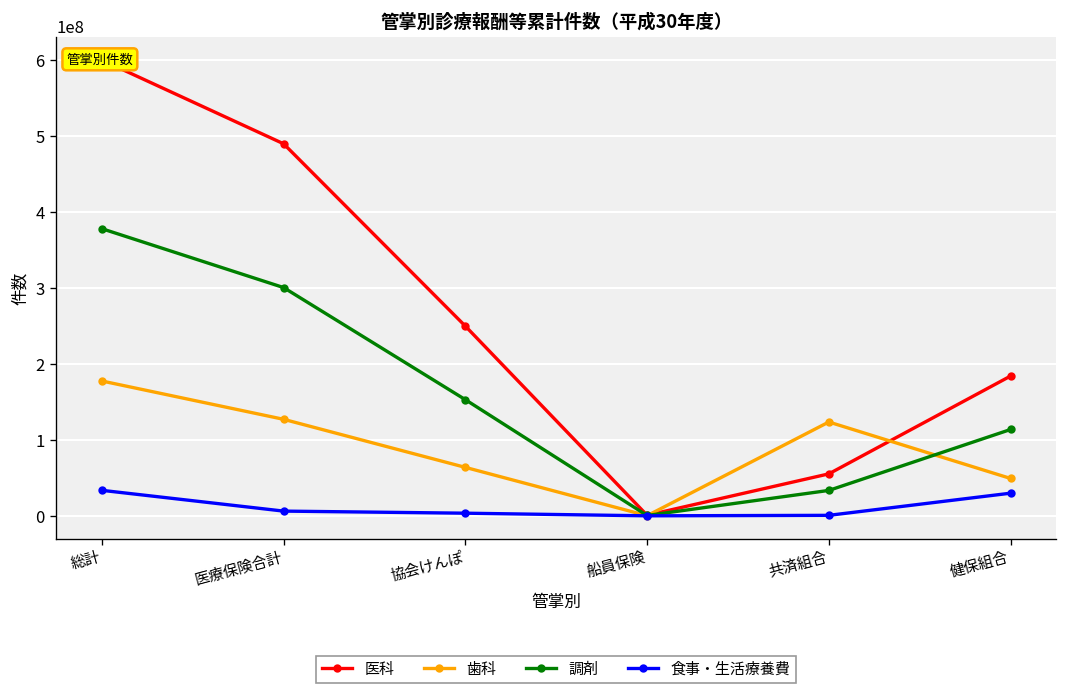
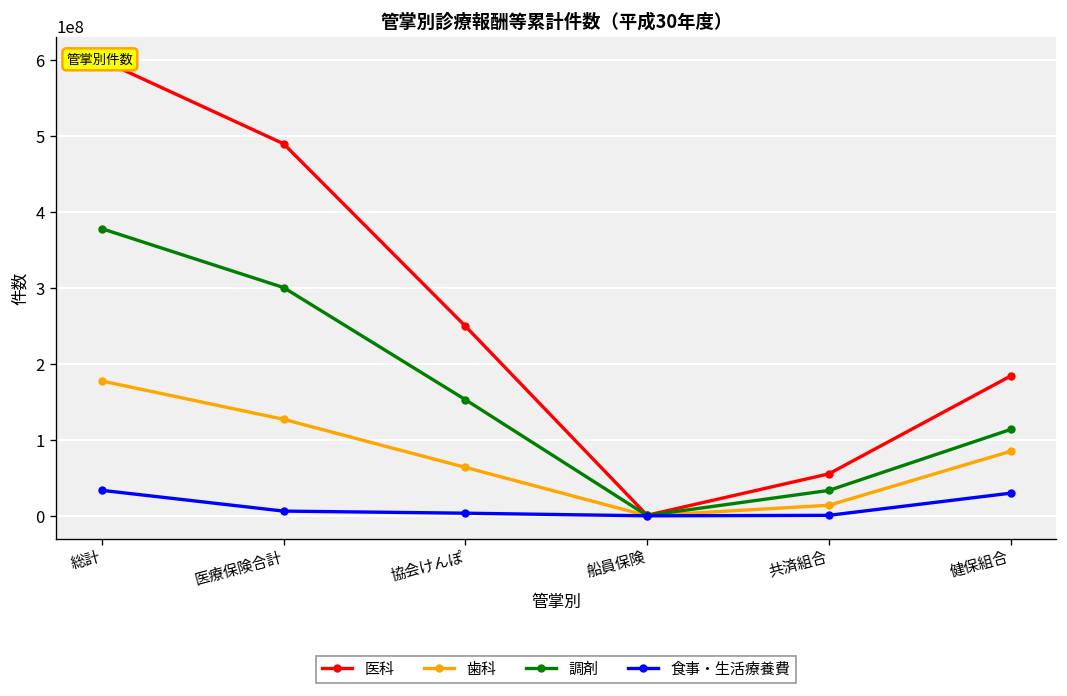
歯科, 共済組合: 120000000 -> 10000000
歯科, 健保組合: 50000000 -> 80000000
